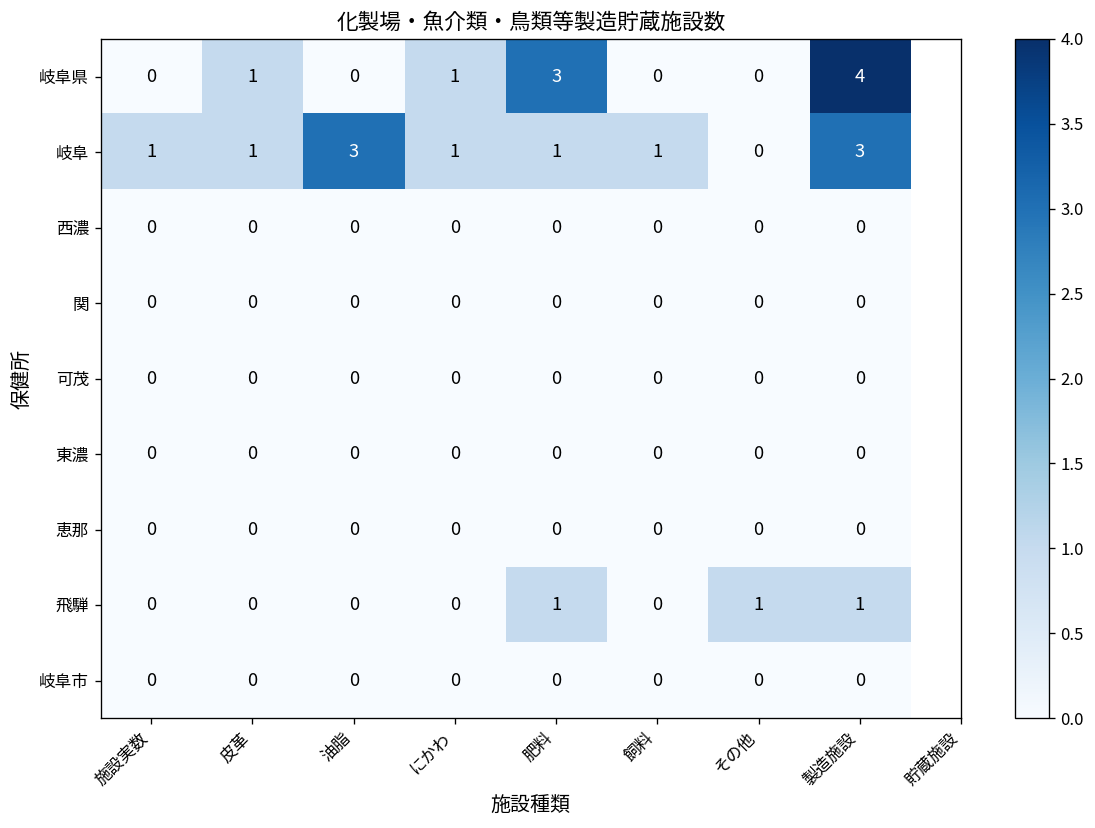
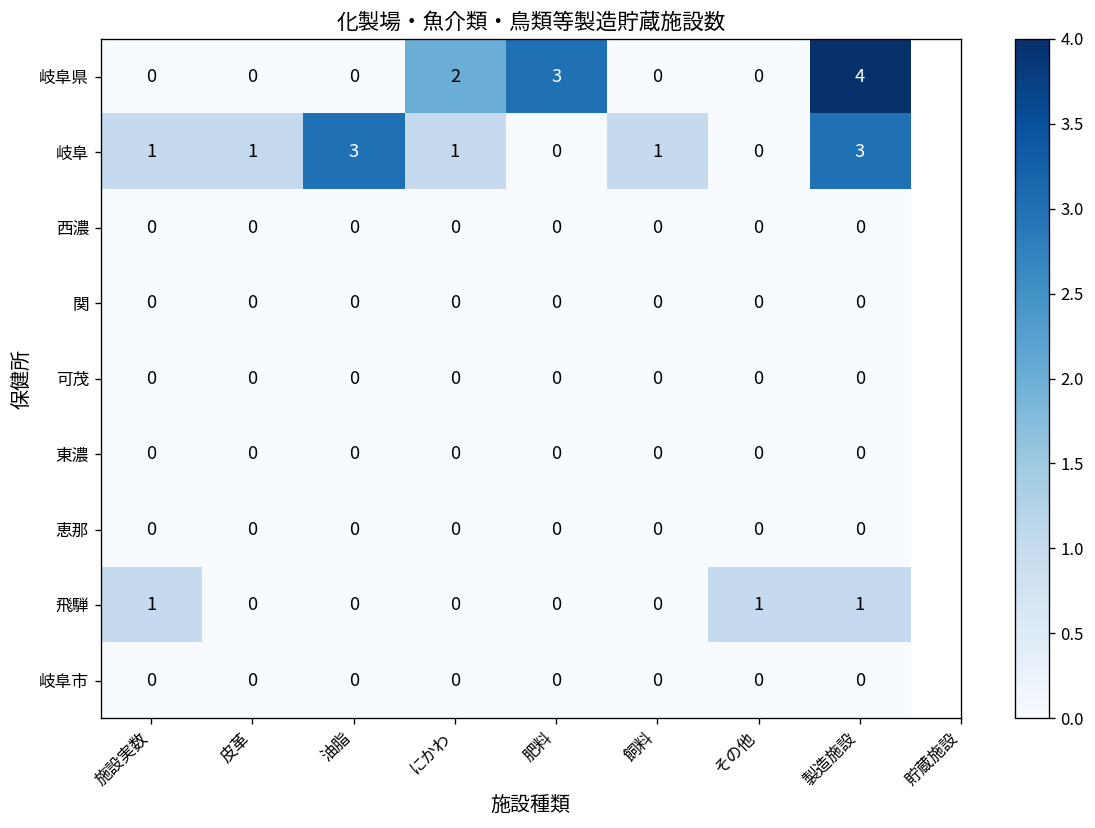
岐阜県, 皮革: 1 -> 0
岐阜県, にかわ: 1 -> 2
岐阜, 肥料: 1 -> 0
飛騨, 施設実数: 0 -> 1
飛騨, 肥料: 1 -> 0
